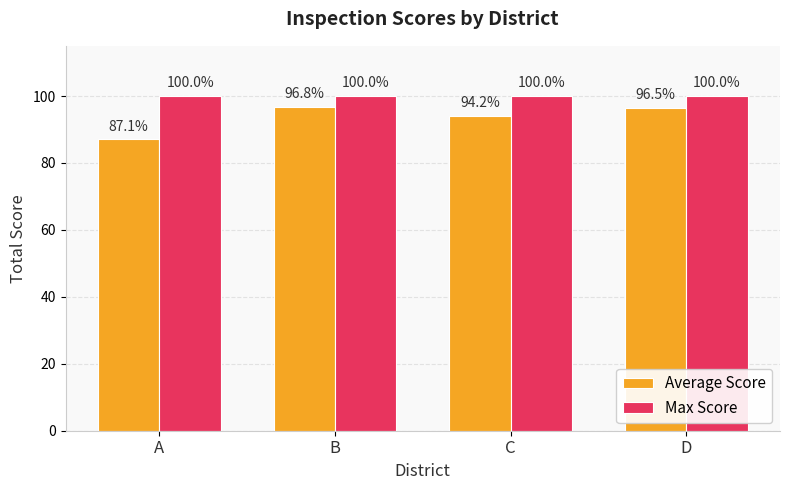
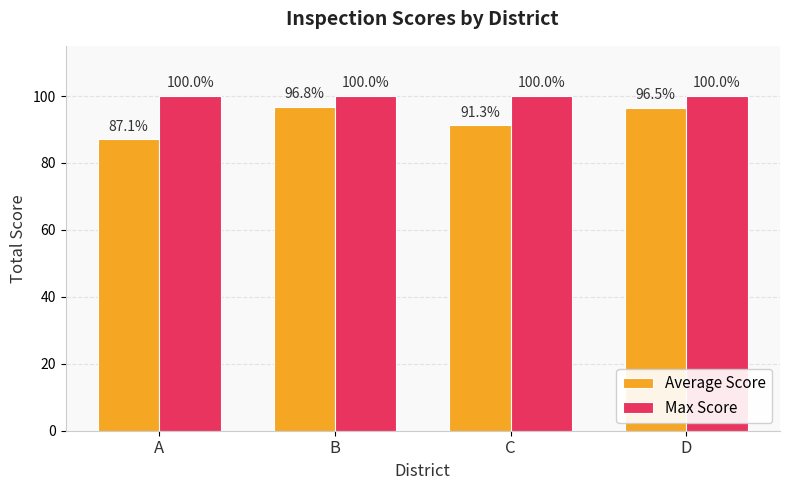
Average Score, C: 94.2% -> 91.3%
